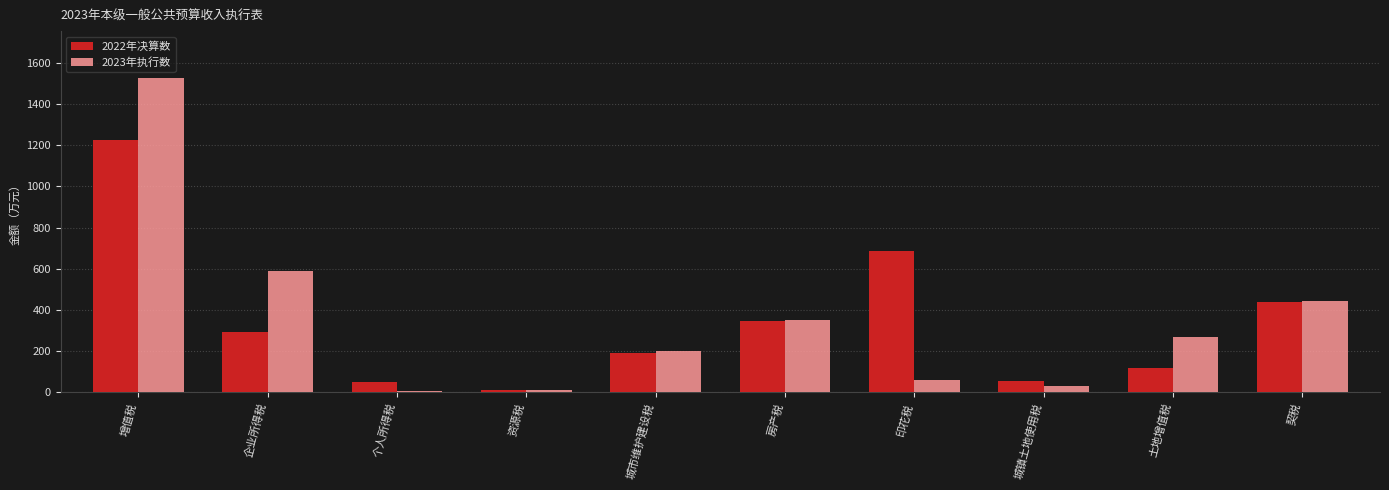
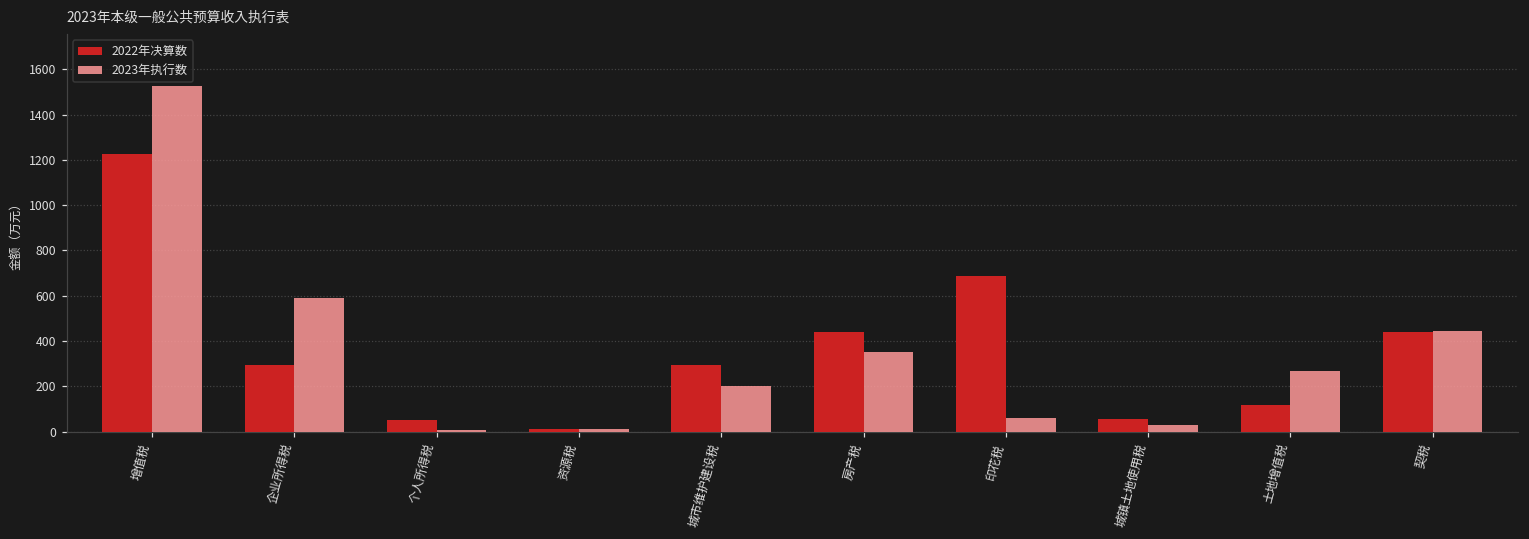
2022年决算数, 城市维护建设税: 190 -> 300
2022年决算数, 房产税: 350 -> 440
